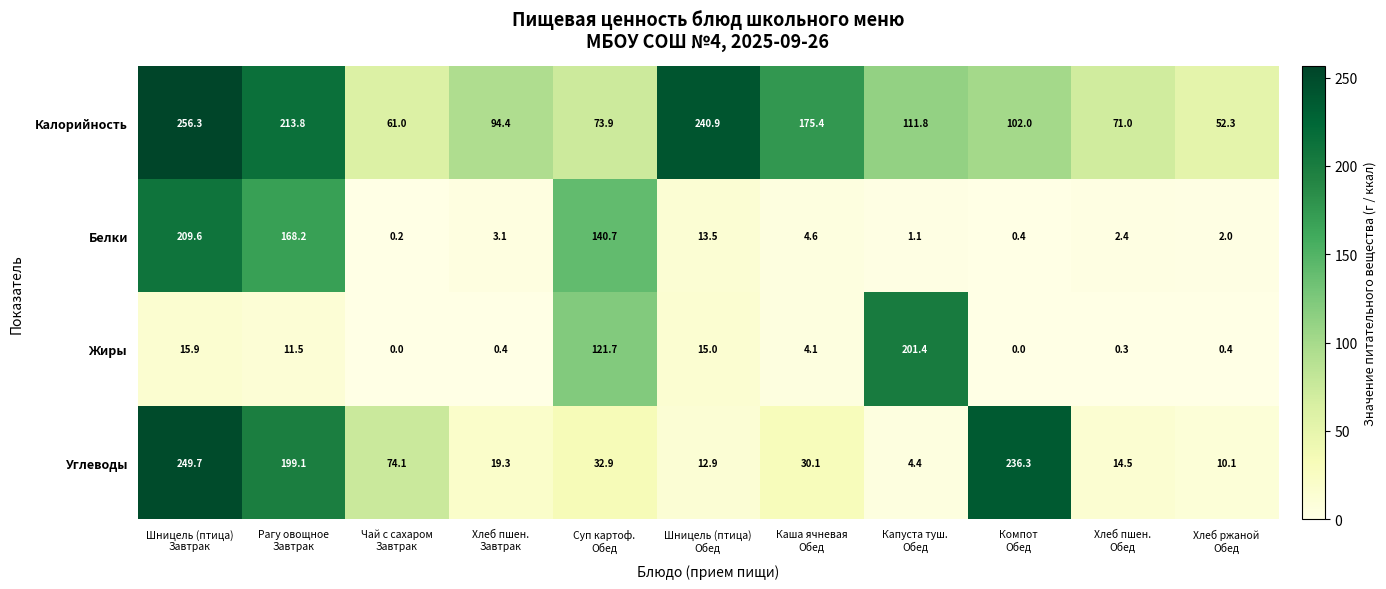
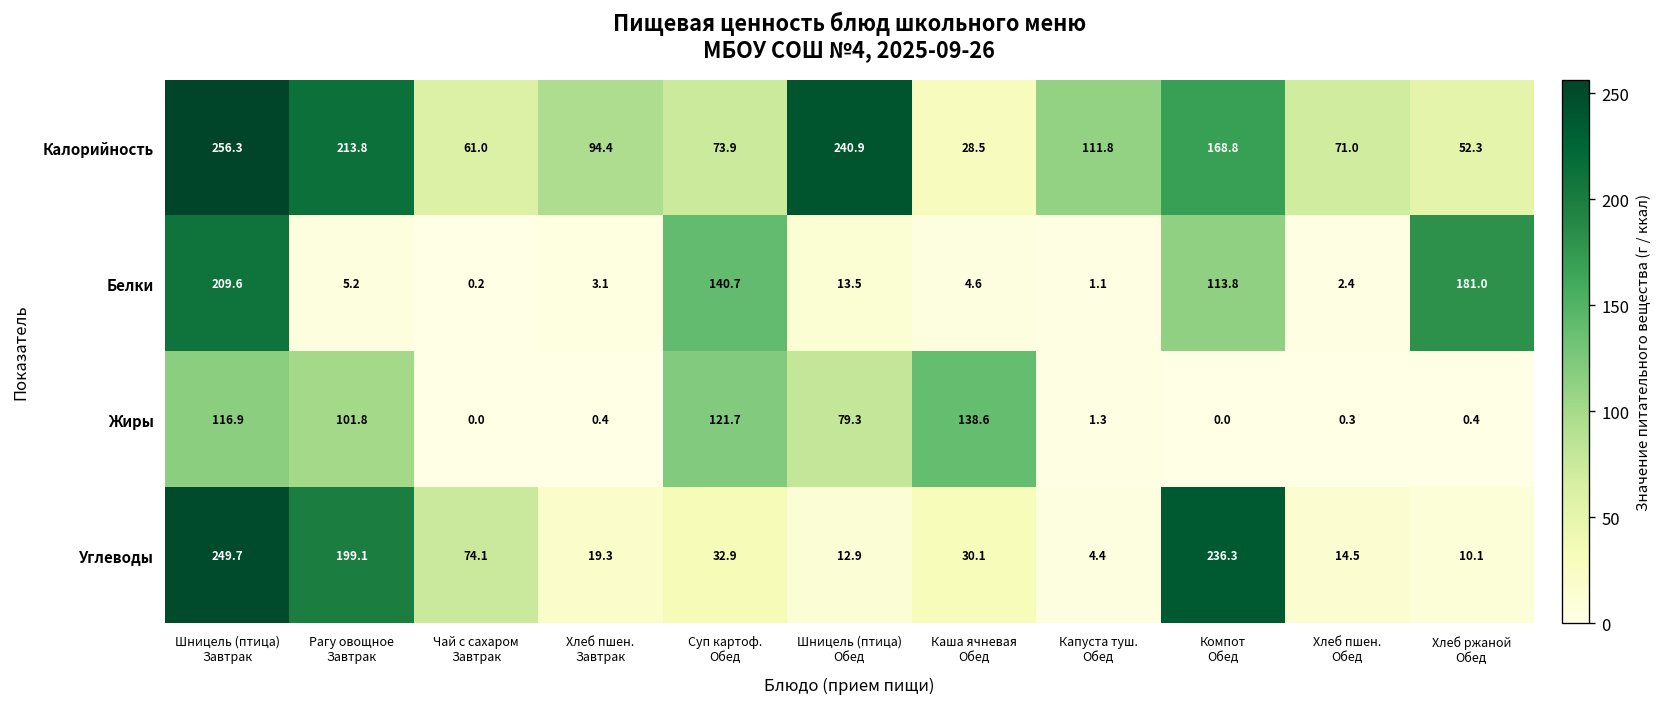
Калорийность, Каша ячневая Обед: 175.4 -> 28.5
Калорийность, Компот Обед: 102.0 -> 168.8
Белки, Рагу овощное Завтрак: 168.2 -> 5.2
Белки, Компот Обед: 0.4 -> 113.8
Белки, Хлеб ржаной Обед: 2.0 -> 181.0
Жиры, Шницель (птица) Завтрак: 15.9 -> 116.9
Жиры, Рагу овощное Завтрак: 11.5 -> 101.8
Жиры, Шницель (птица) Обед: 15.0 -> 79.3
Жиры, Каша ячневая Обед: 4.1 -> 138.6
Жиры, Капуста туш. Обед: 201.4 -> 1.3
